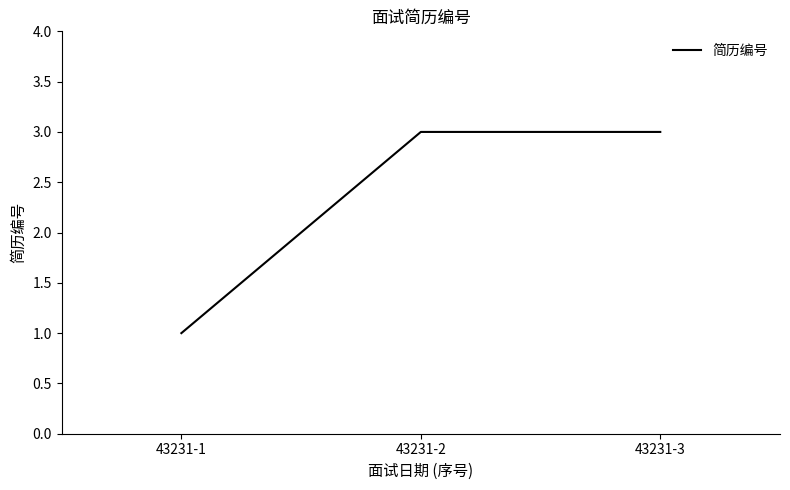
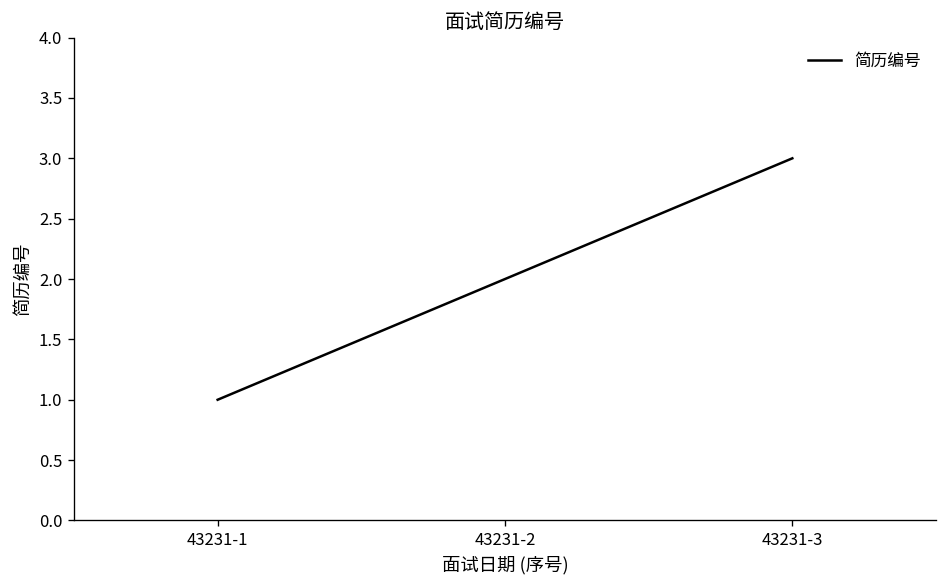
43231-2: 3 -> 2
